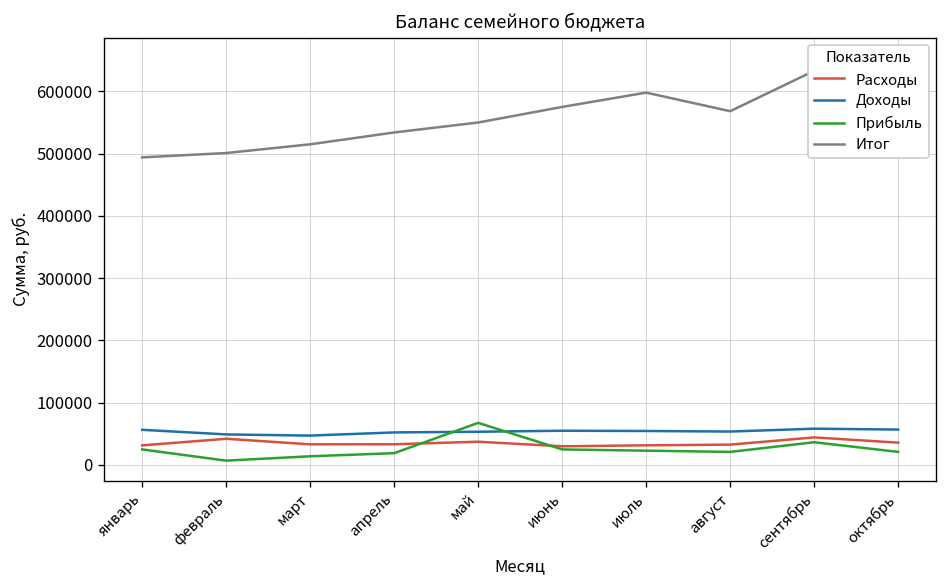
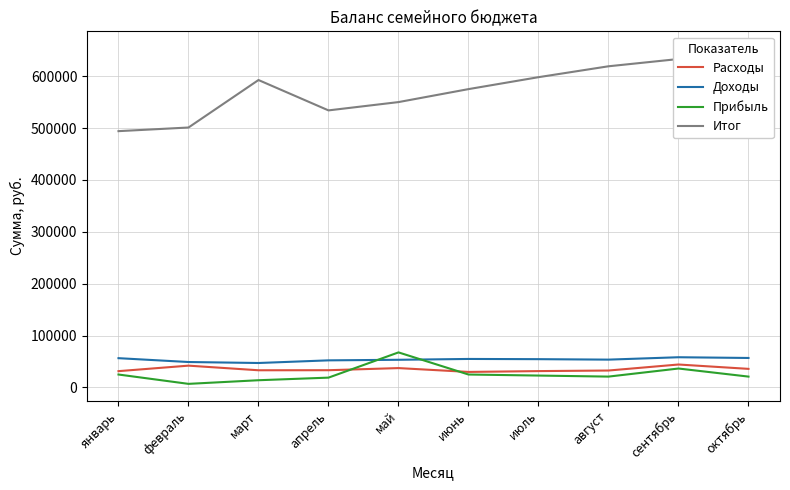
Итог, март: 520000 -> 590000
Итог, август: 570000 -> 620000
